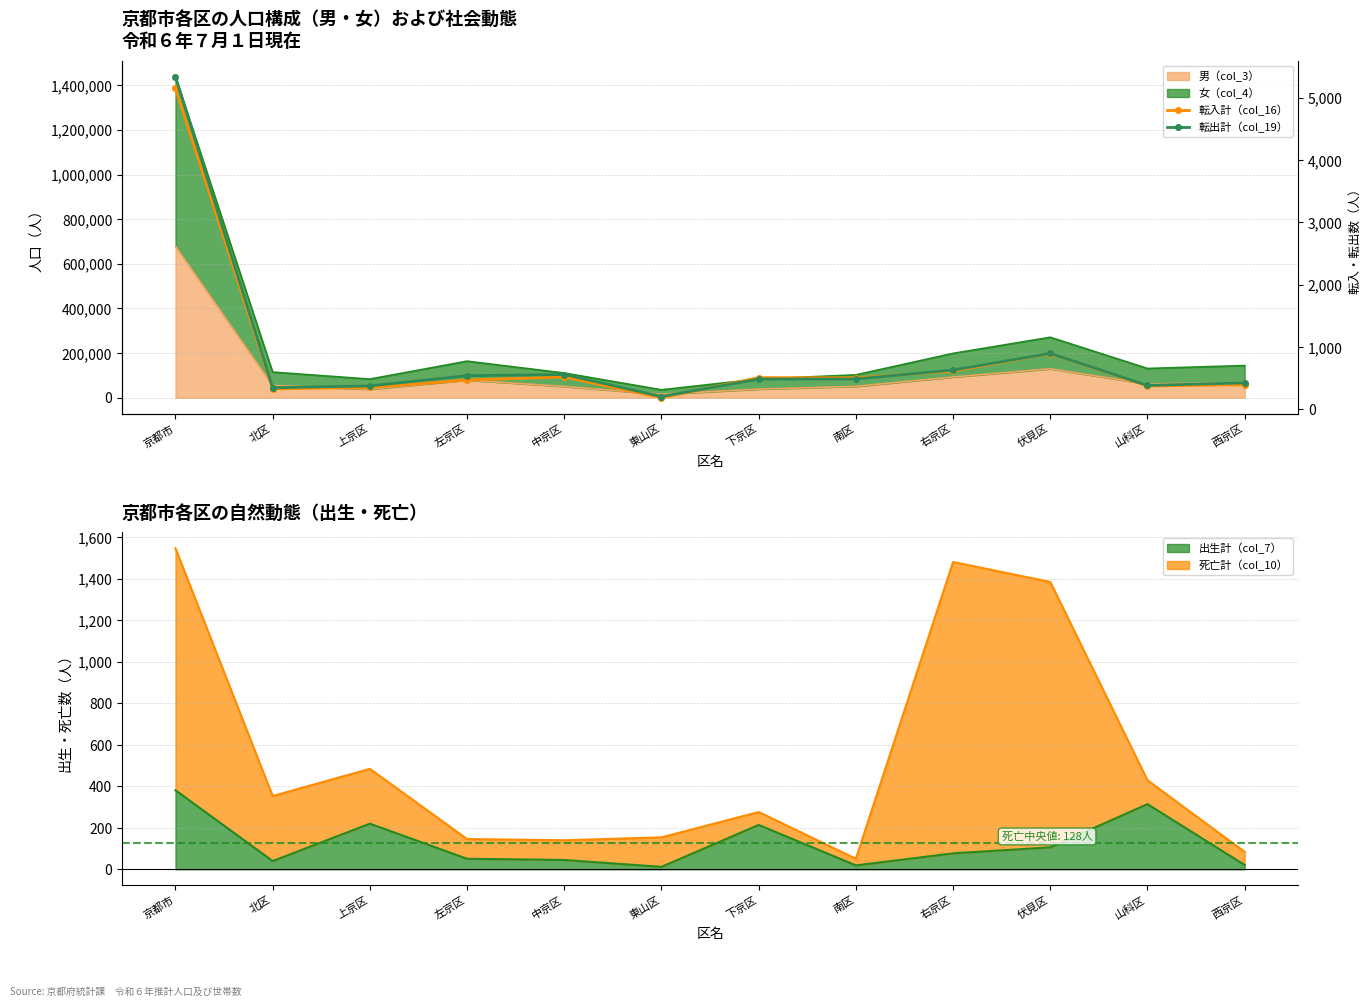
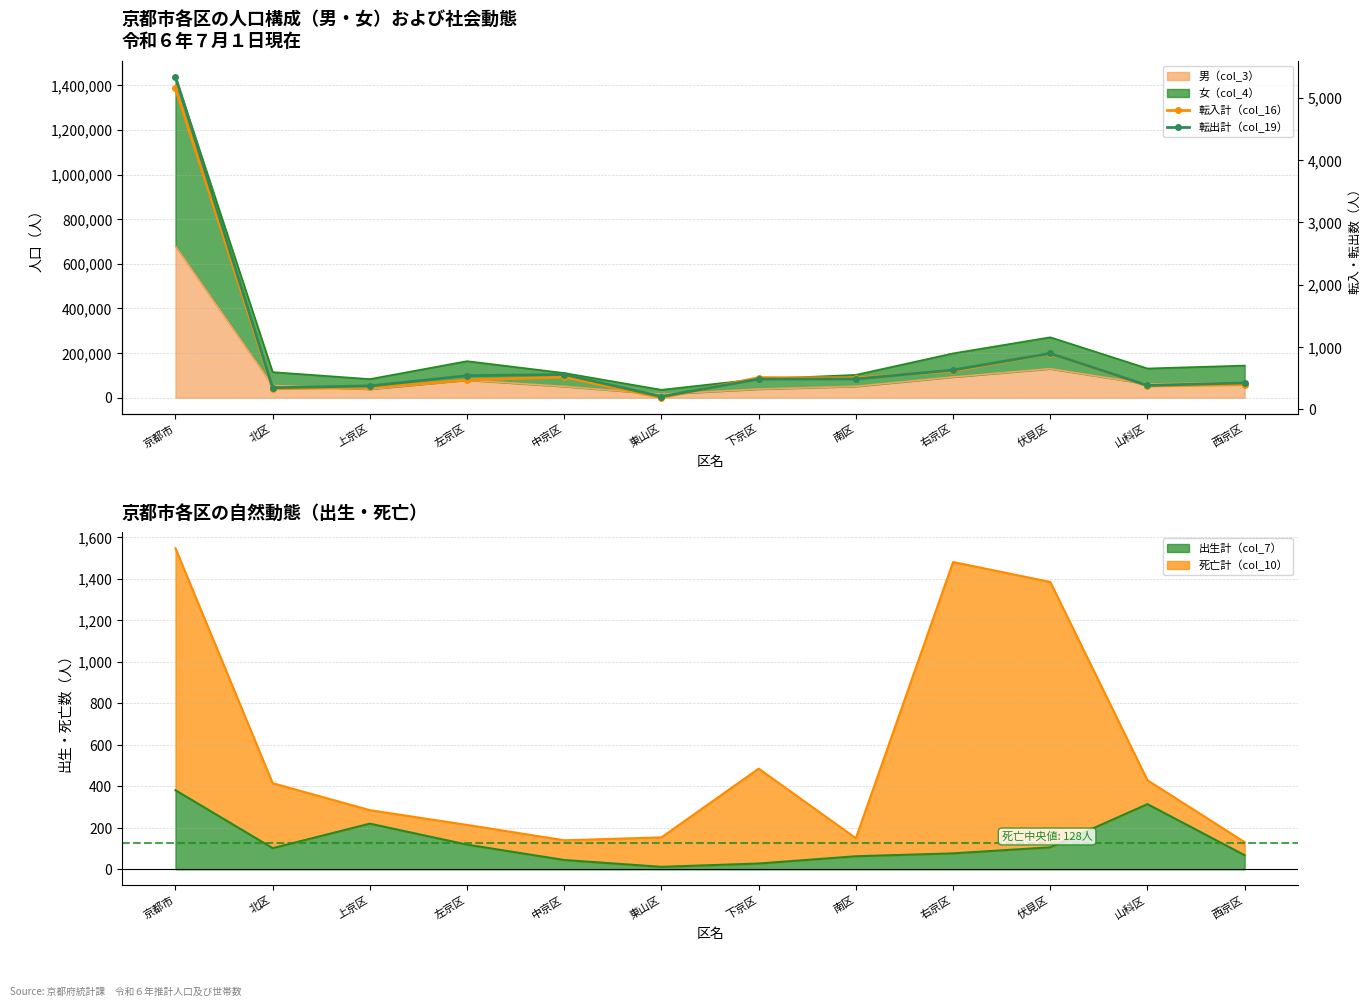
京都市各区の自然動態（出生・死亡）, 出生計（col_7）, 北区: 40 -> 100
京都市各区の自然動態（出生・死亡）, 死亡計（col_10）, 上京区: 260 -> 70
京都市各区の自然動態（出生・死亡）, 出生計（col_7）, 左京区: 50 -> 120
京都市各区の自然動態（出生・死亡）, 出生計（col_7）, 下京区: 210 -> 30
京都市各区の自然動態（出生・死亡）, 死亡計（col_10）, 下京区: 60 -> 460
京都市各区の自然動態（出生・死亡）, 出生計（col_7）, 南区: 20 -> 60
京都市各区の自然動態（出生・死亡）, 死亡計（col_10）, 南区: 30 -> 90
京都市各区の自然動態（出生・死亡）, 出生計（col_7）, 西京区: 20 -> 70
